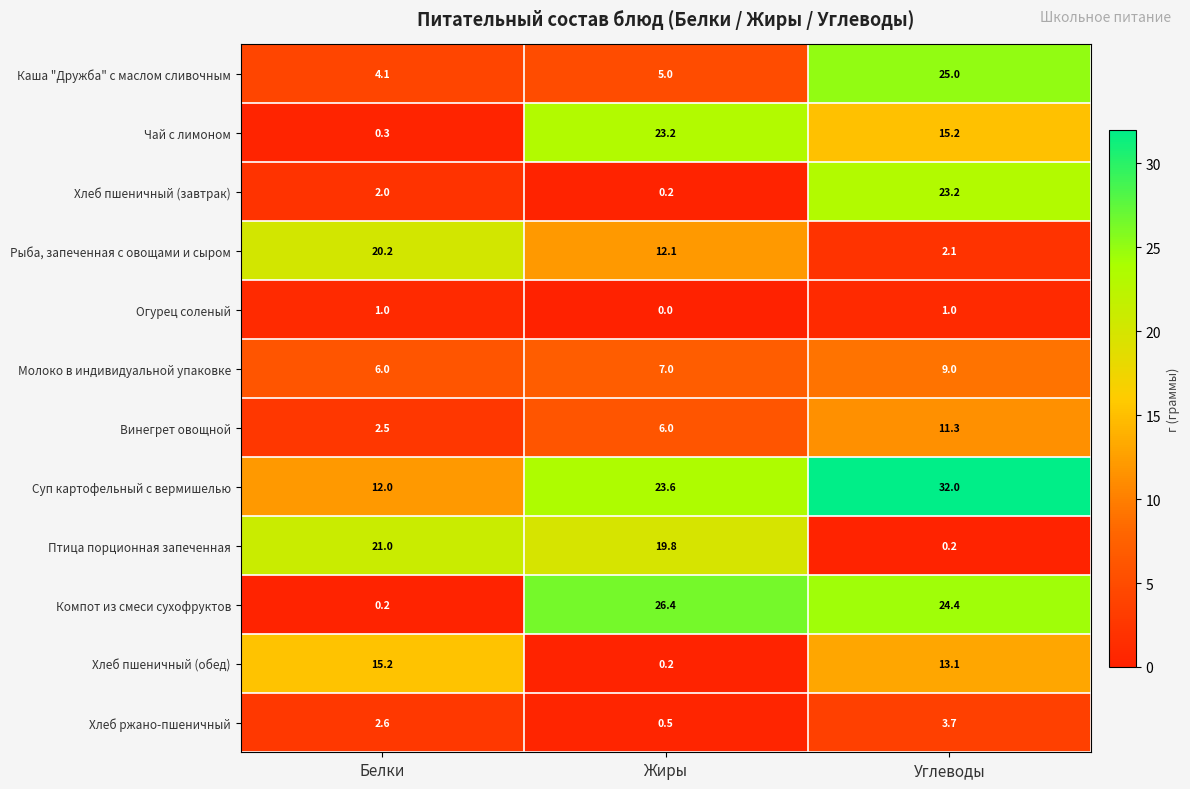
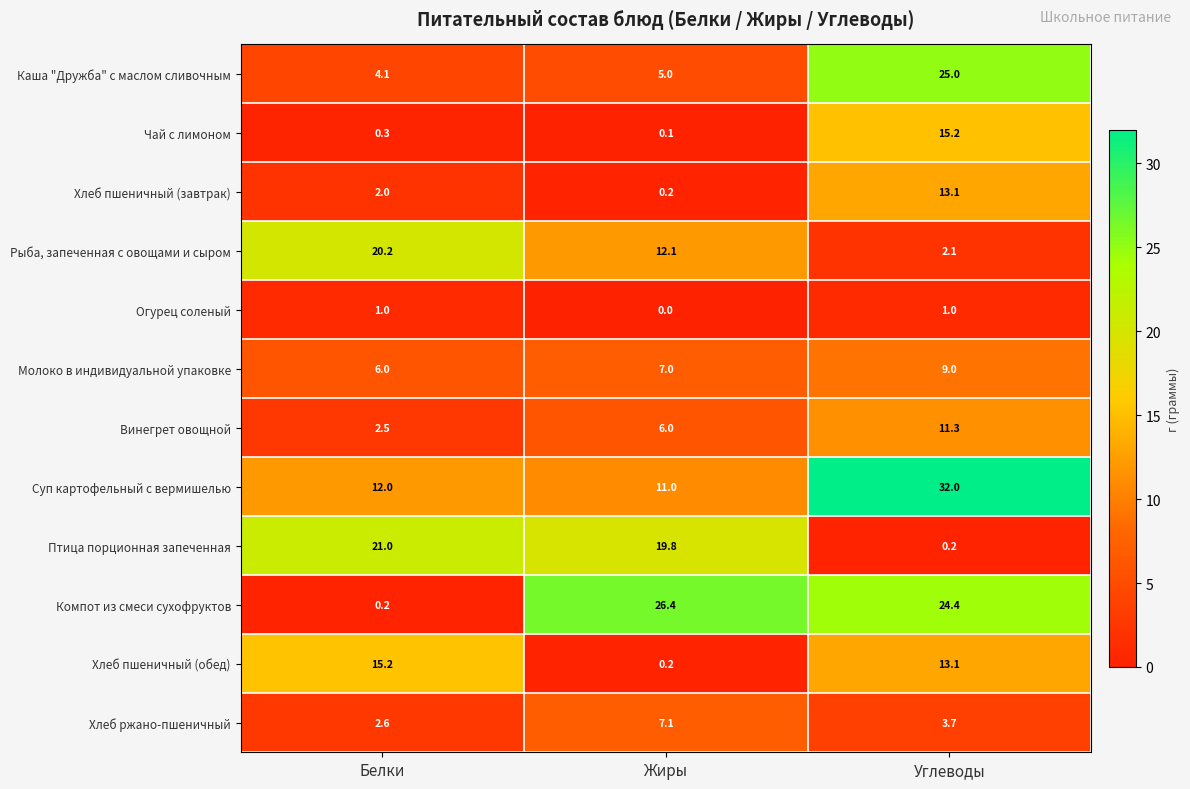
Чай с лимоном, Жиры: 23.2 -> 0.1
Хлеб пшеничный (завтрак), Углеводы: 23.2 -> 13.1
Суп картофельный с вермишелью, Жиры: 23.6 -> 11.0
Хлеб ржано-пшеничный, Жиры: 0.5 -> 7.1
